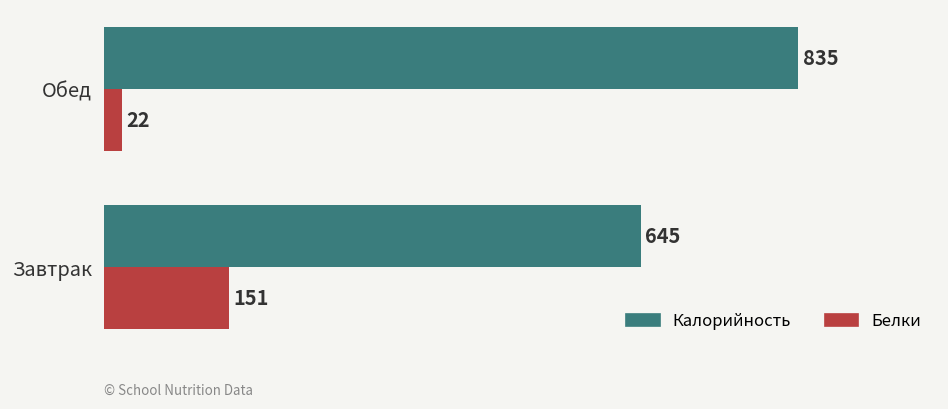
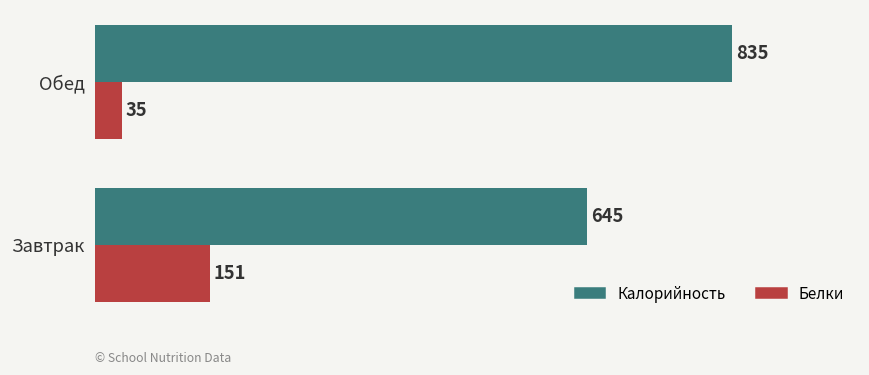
Белки, Обед: 22 -> 35
